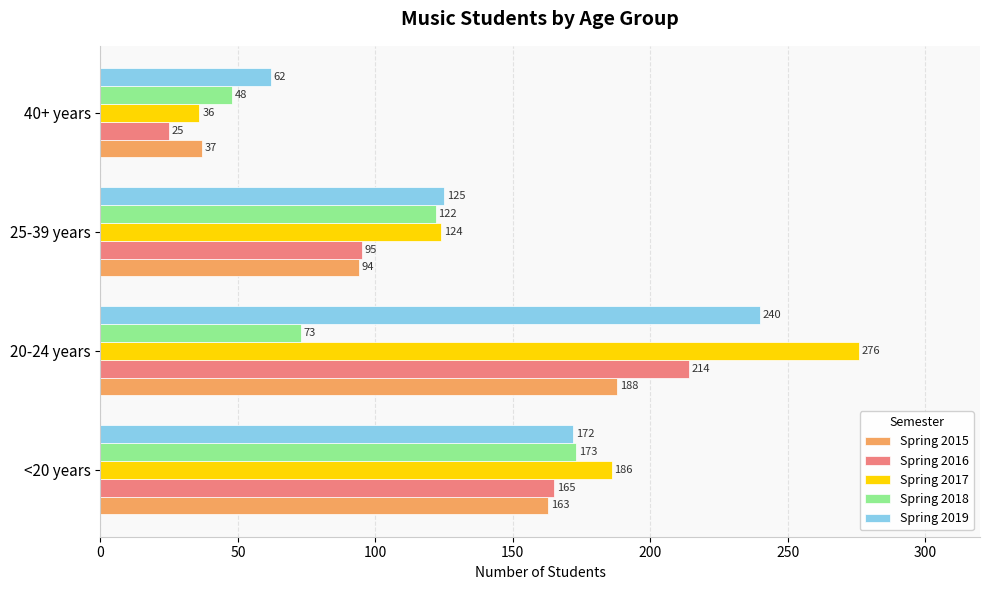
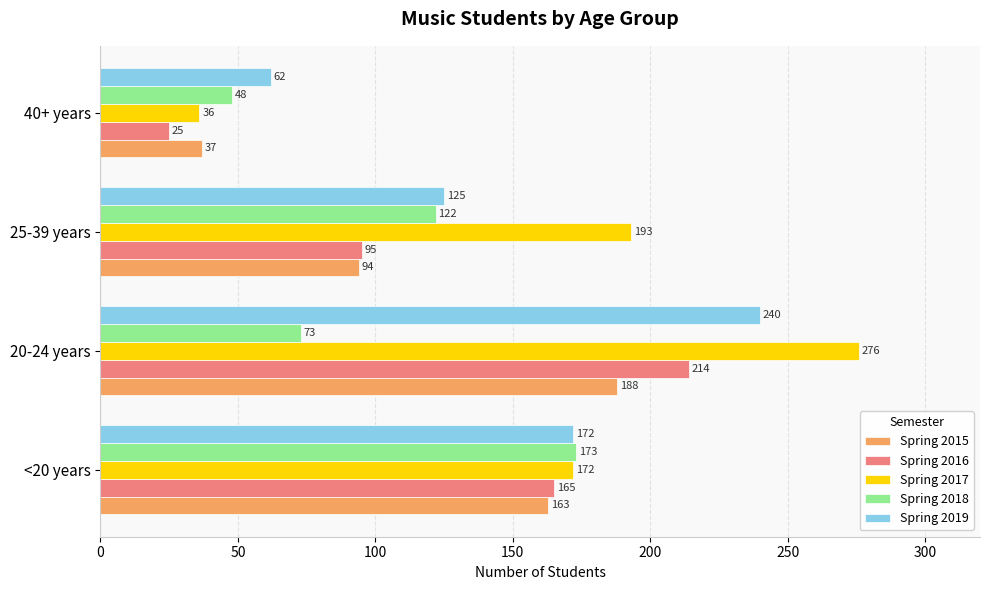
Spring 2017, 25-39 years: 124 -> 193
Spring 2017, <20 years: 186 -> 172
